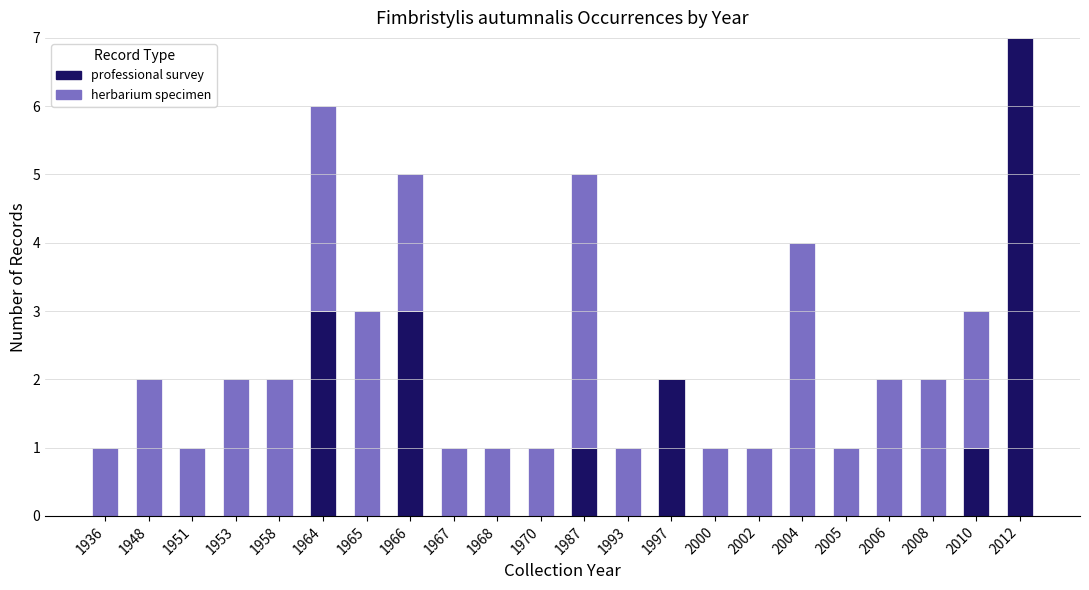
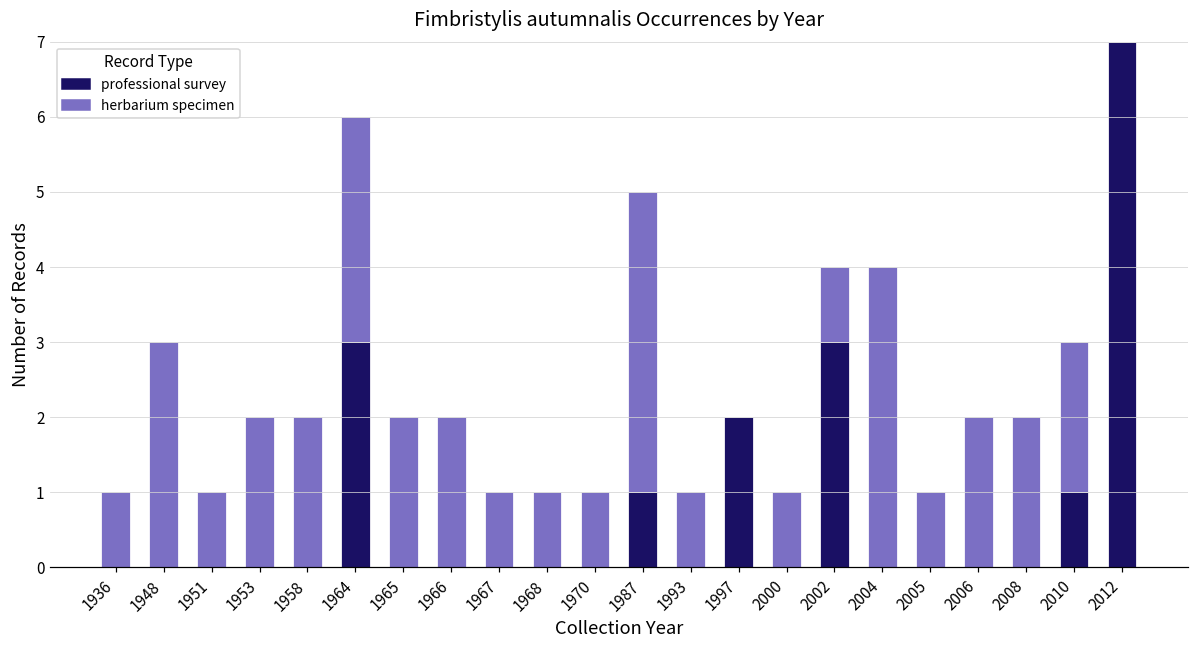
herbarium specimen, 1948: 2 -> 3
herbarium specimen, 1965: 3 -> 2
professional survey, 1966: 3 -> 0
professional survey, 2002: 0 -> 3
